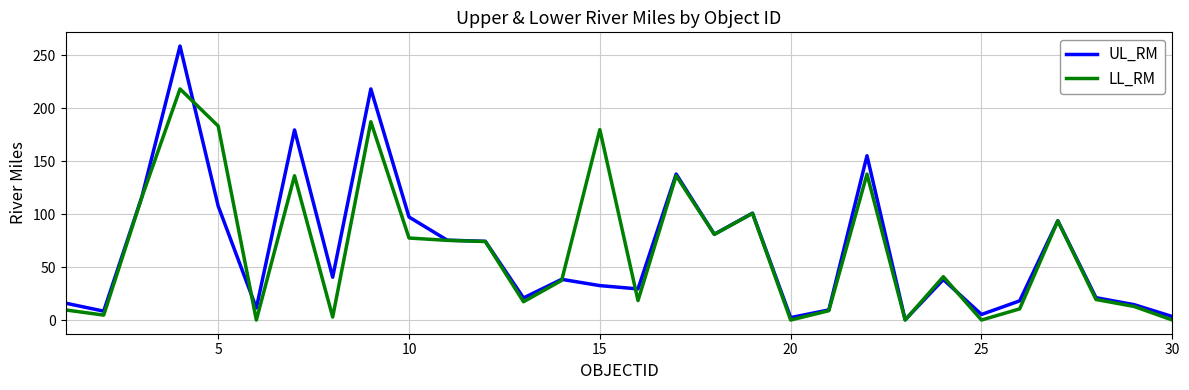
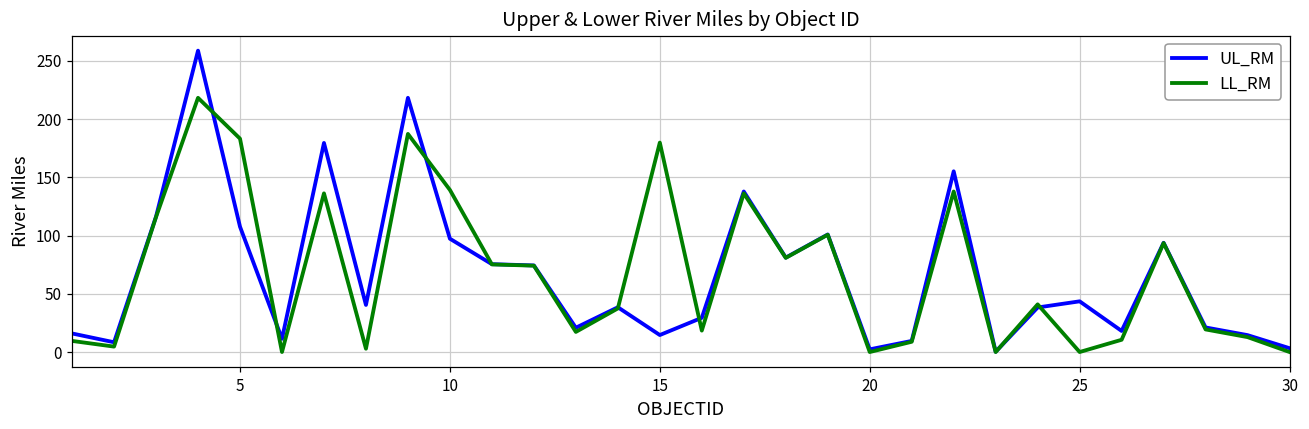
LL_RM, 10: 77 -> 139
UL_RM, 15: 32 -> 15
UL_RM, 25: 5 -> 44
